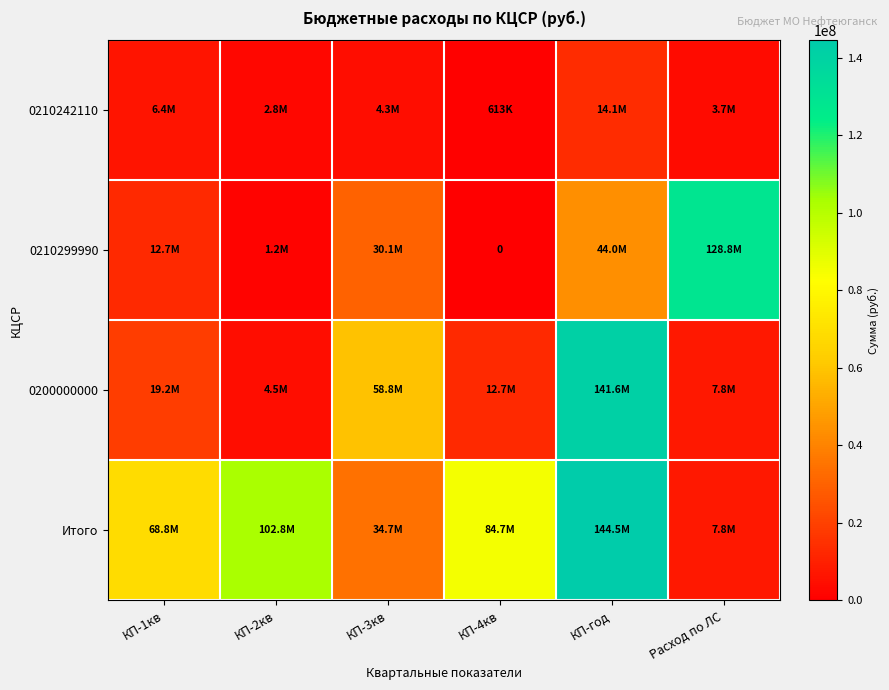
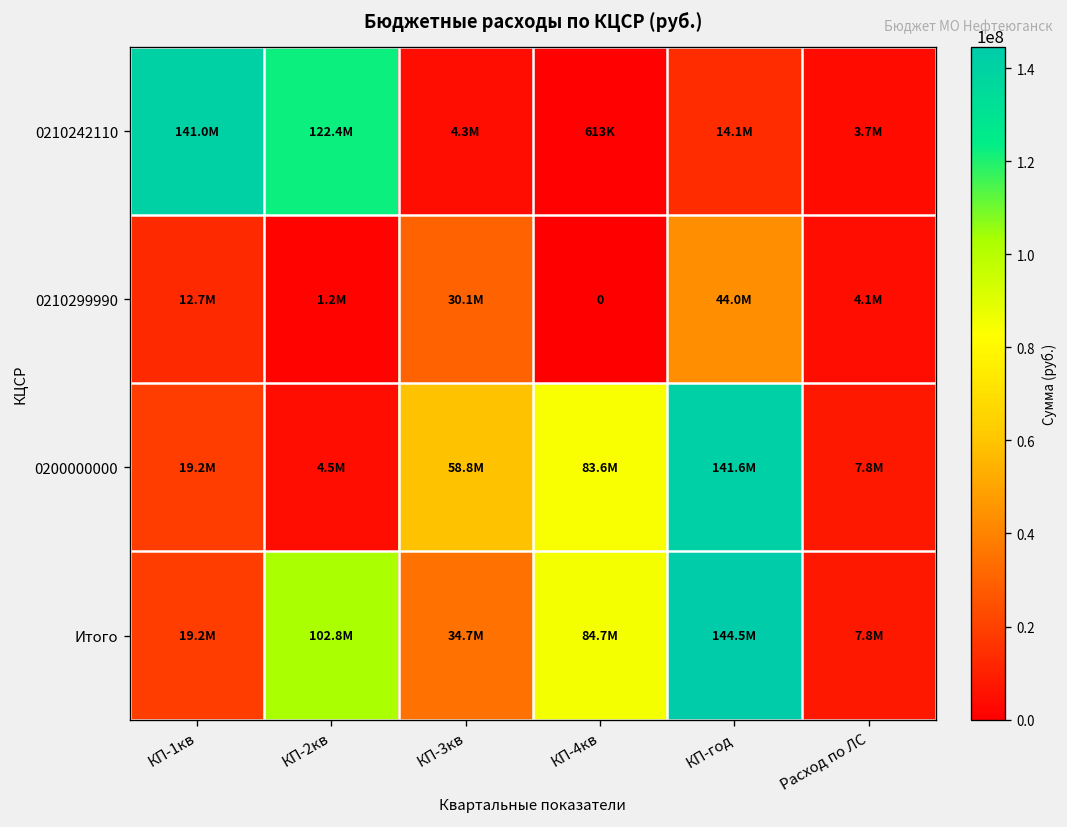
0210242110, КП-1кв: 6.4M -> 141.0M
0210242110, КП-2кв: 2.8M -> 122.4M
0210299990, Расход по ЛС: 128.8M -> 4.1M
0200000000, КП-4кв: 12.7M -> 83.6M
Итого, КП-1кв: 68.8M -> 19.2M
